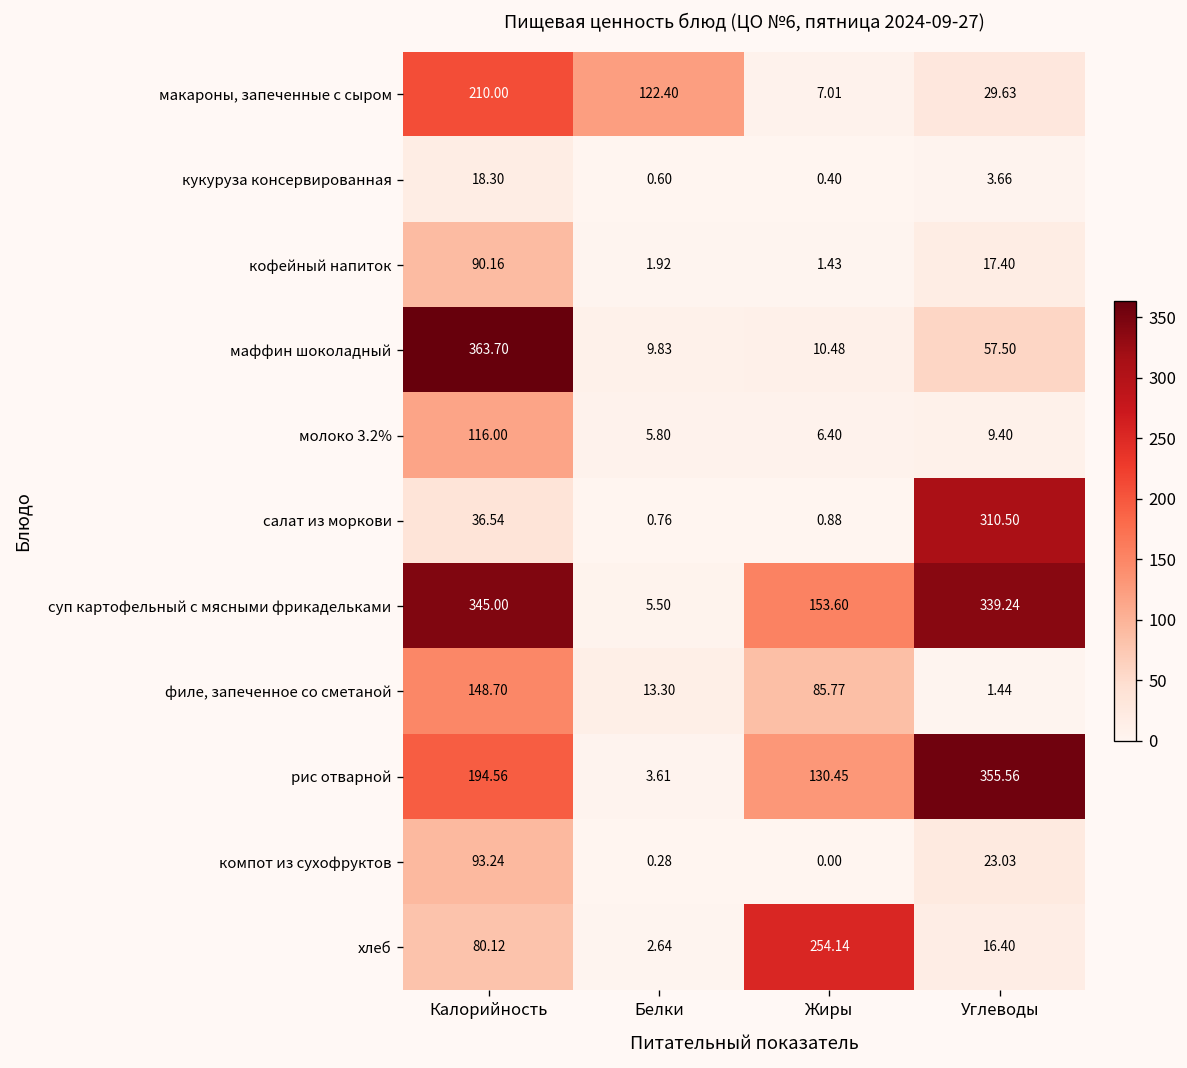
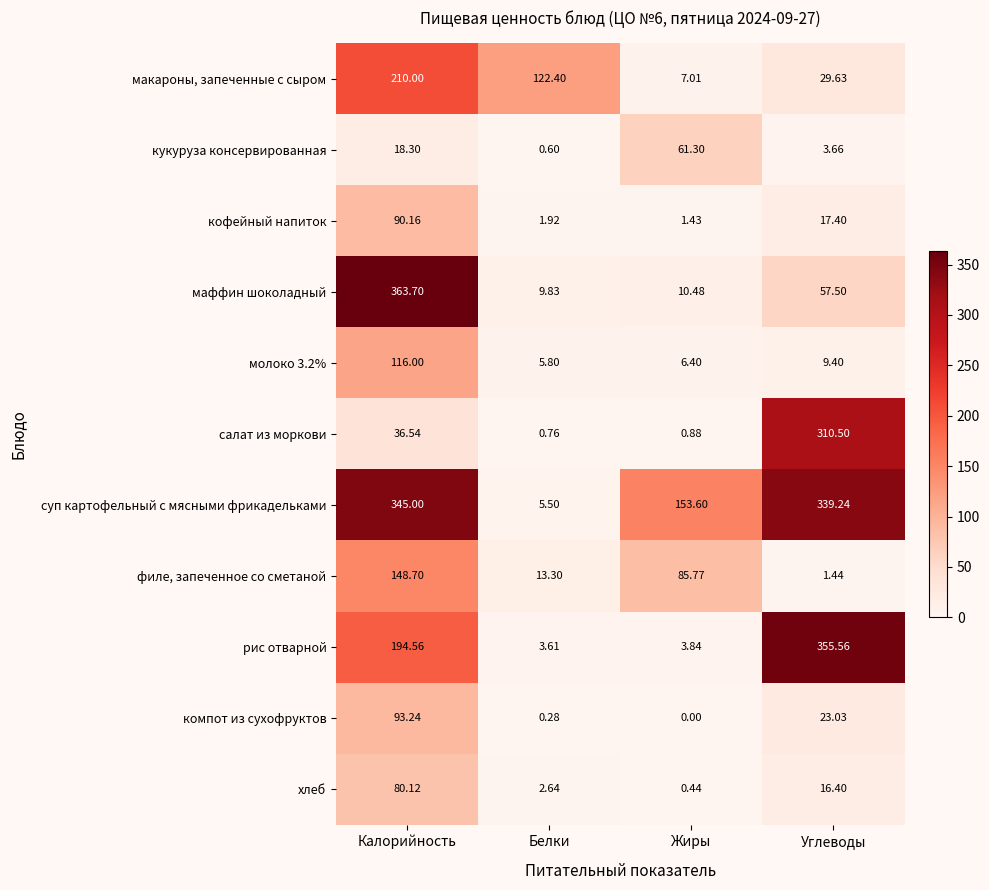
кукуруза консервированная, Жиры: 0.40 -> 61.30
рис отварной, Жиры: 130.45 -> 3.84
хлеб, Жиры: 254.14 -> 0.44
